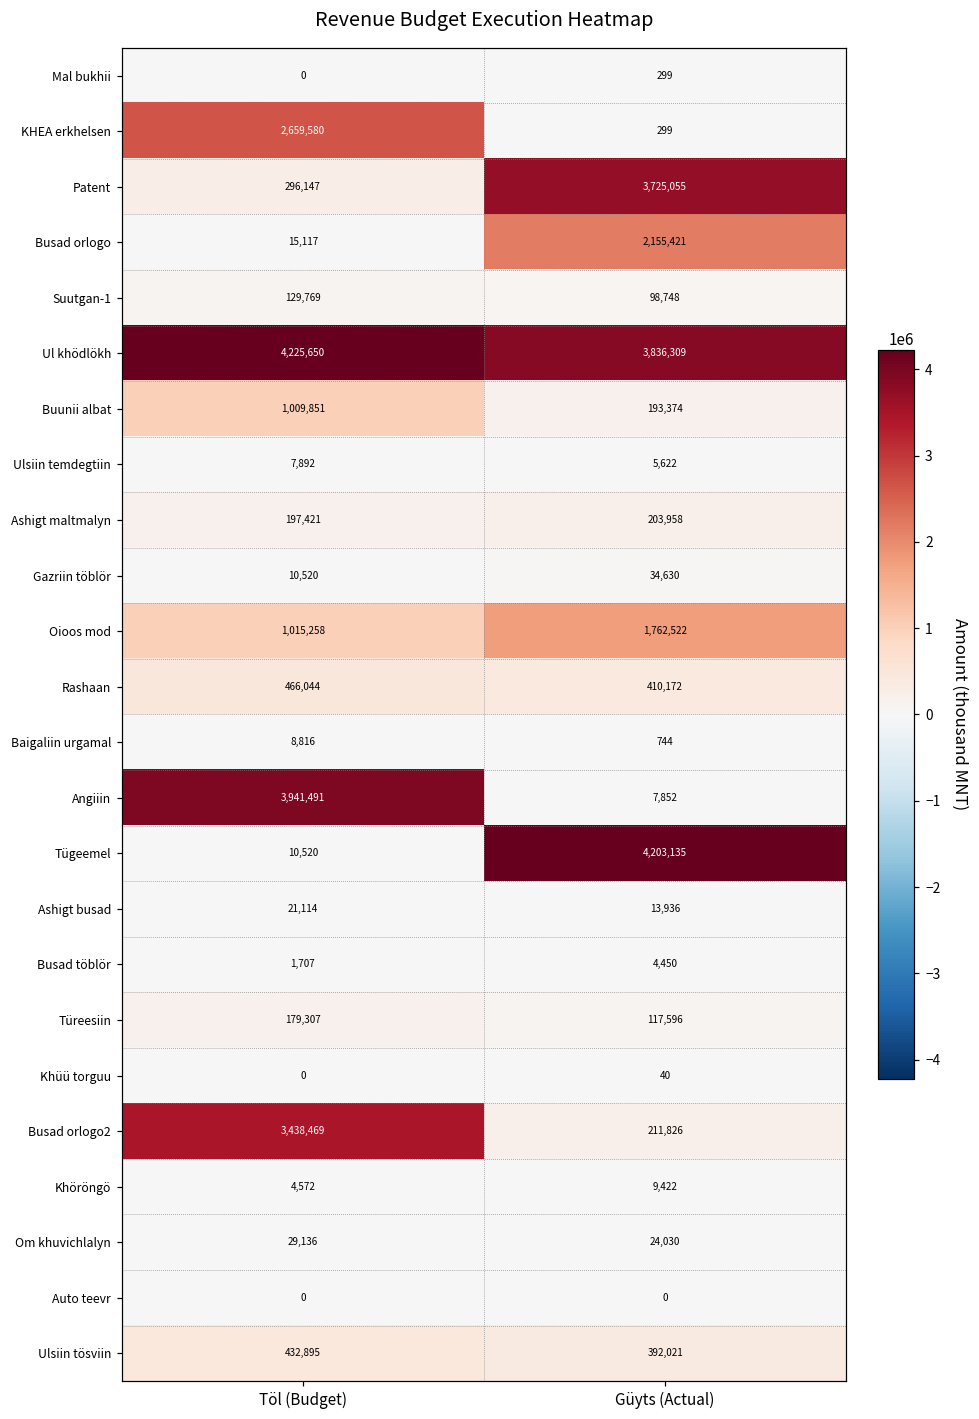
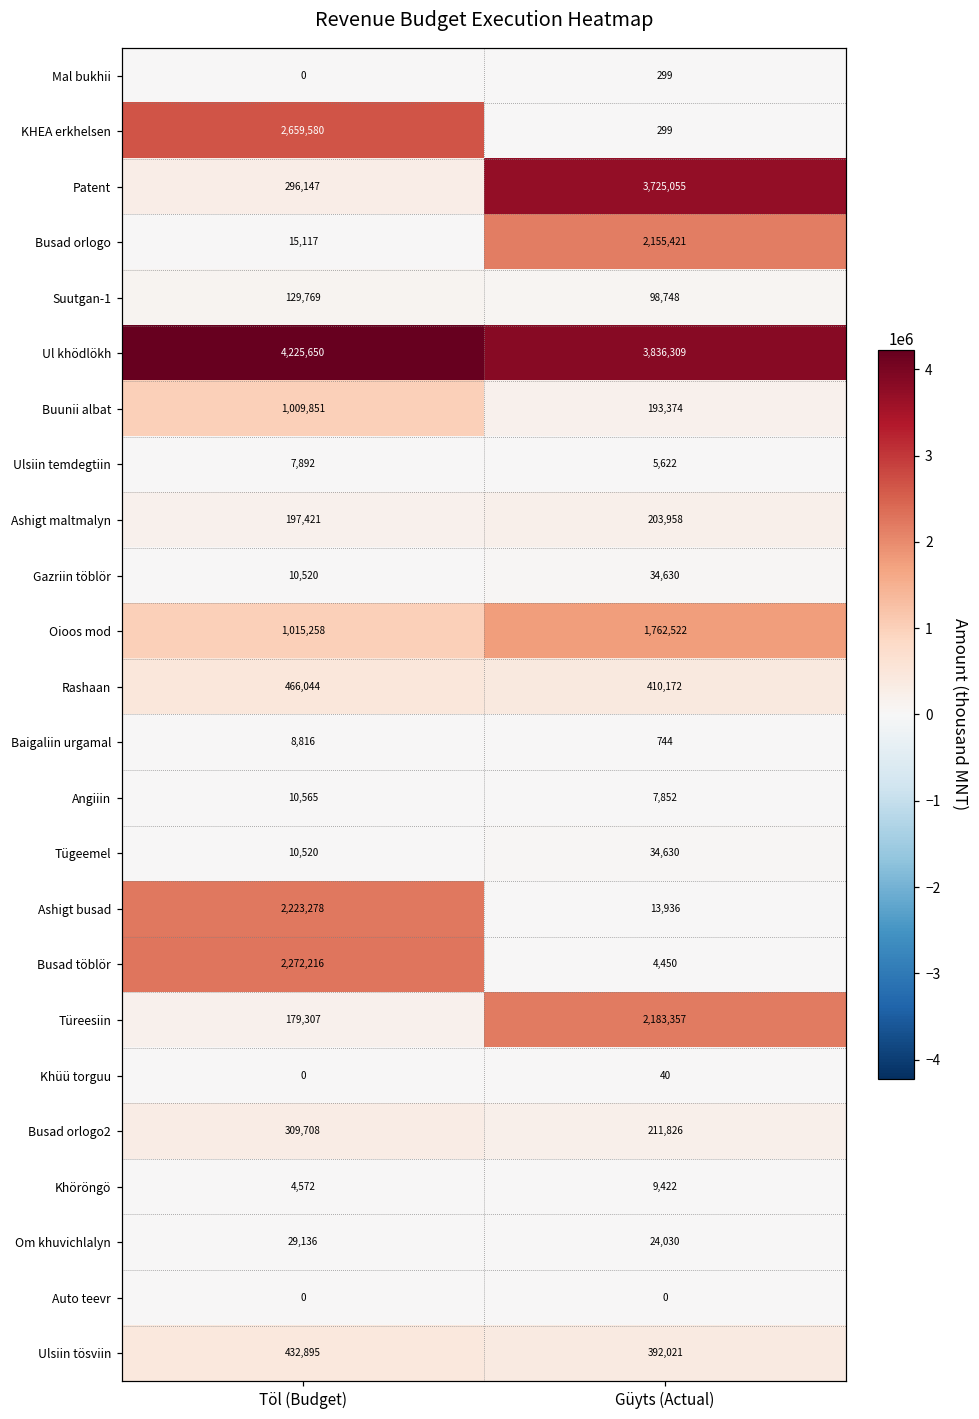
Angiiin, Töl (Budget): 3,941,491 -> 10,565
Tügeemel, Güyts (Actual): 4,203,135 -> 34,630
Ashigt busad, Töl (Budget): 21,114 -> 2,223,278
Busad töblör, Töl (Budget): 1,707 -> 2,272,216
Türeesiin, Güyts (Actual): 117,596 -> 2,183,357
Busad orlogo2, Töl (Budget): 3,438,469 -> 309,708
